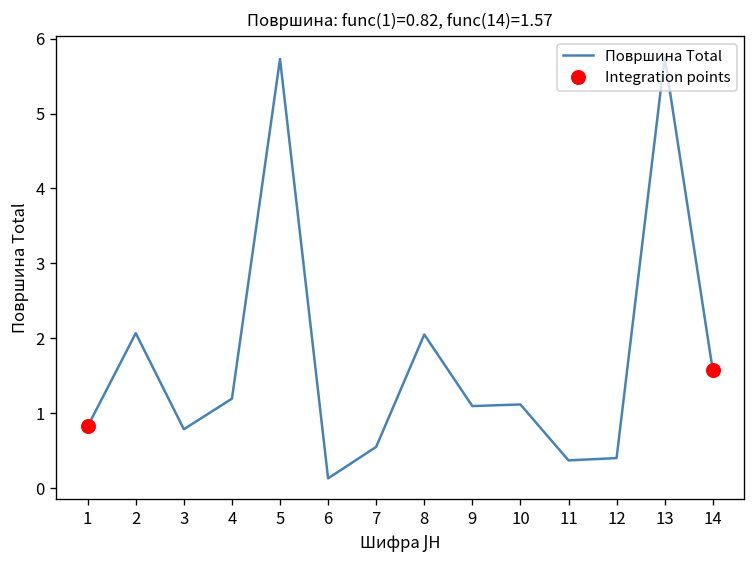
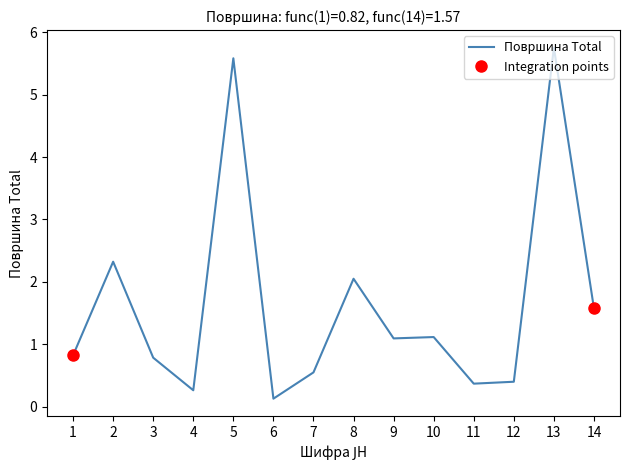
Површина Total, 2: 2.1 -> 2.3
Површина Total, 4: 1.2 -> 0.3
Површина Total, 5: 5.7 -> 5.6
